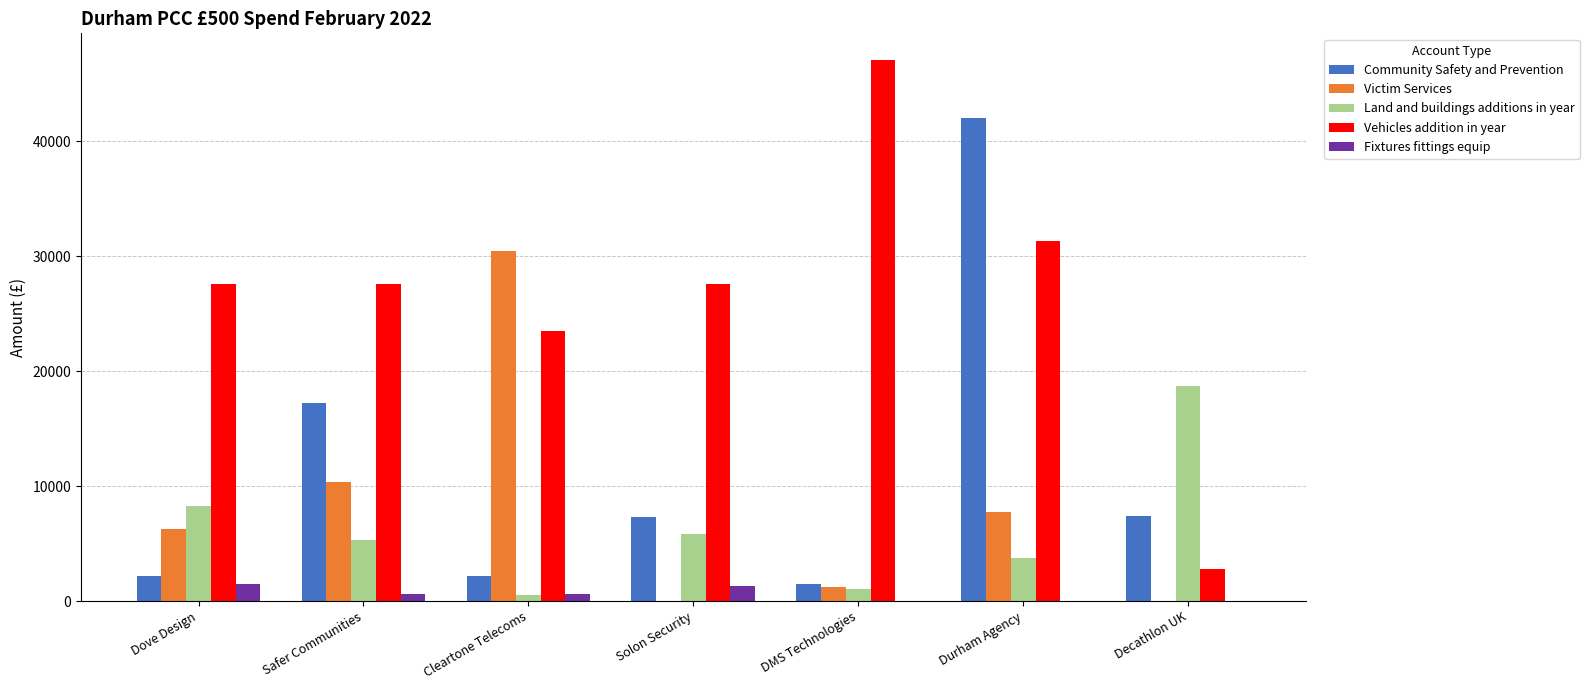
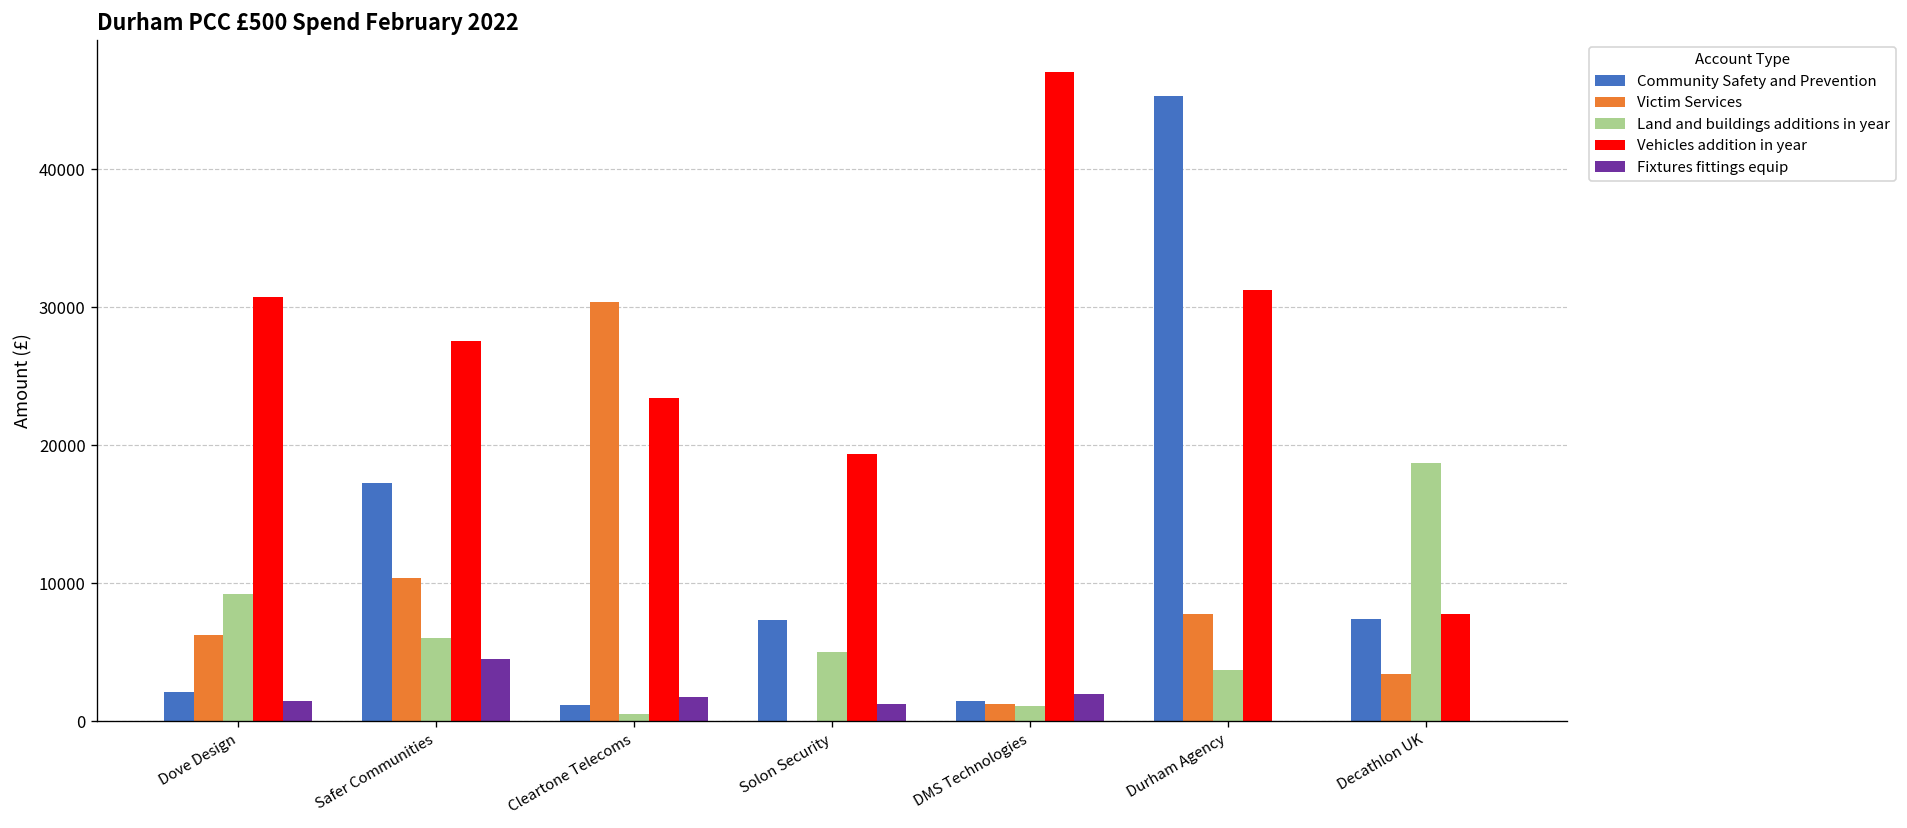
Land and buildings additions in year, Dove Design: 8300 -> 9300
Vehicles addition in year, Dove Design: 27500 -> 30700
Land and buildings additions in year, Safer Communities: 5300 -> 6000
Fixtures fittings equip, Safer Communities: 700 -> 4500
Community Safety and Prevention, Cleartone Telecoms: 2200 -> 1200
Fixtures fittings equip, Cleartone Telecoms: 600 -> 1800
Land and buildings additions in year, Solon Security: 5900 -> 5000
Vehicles addition in year, Solon Security: 27500 -> 19300
Fixtures fittings equip, DMS Technologies: 0 -> 1900
Community Safety and Prevention, Durham Agency: 42000 -> 45300
Victim Services, Decathlon UK: 0 -> 3400
Vehicles addition in year, Decathlon UK: 2800 -> 7800
